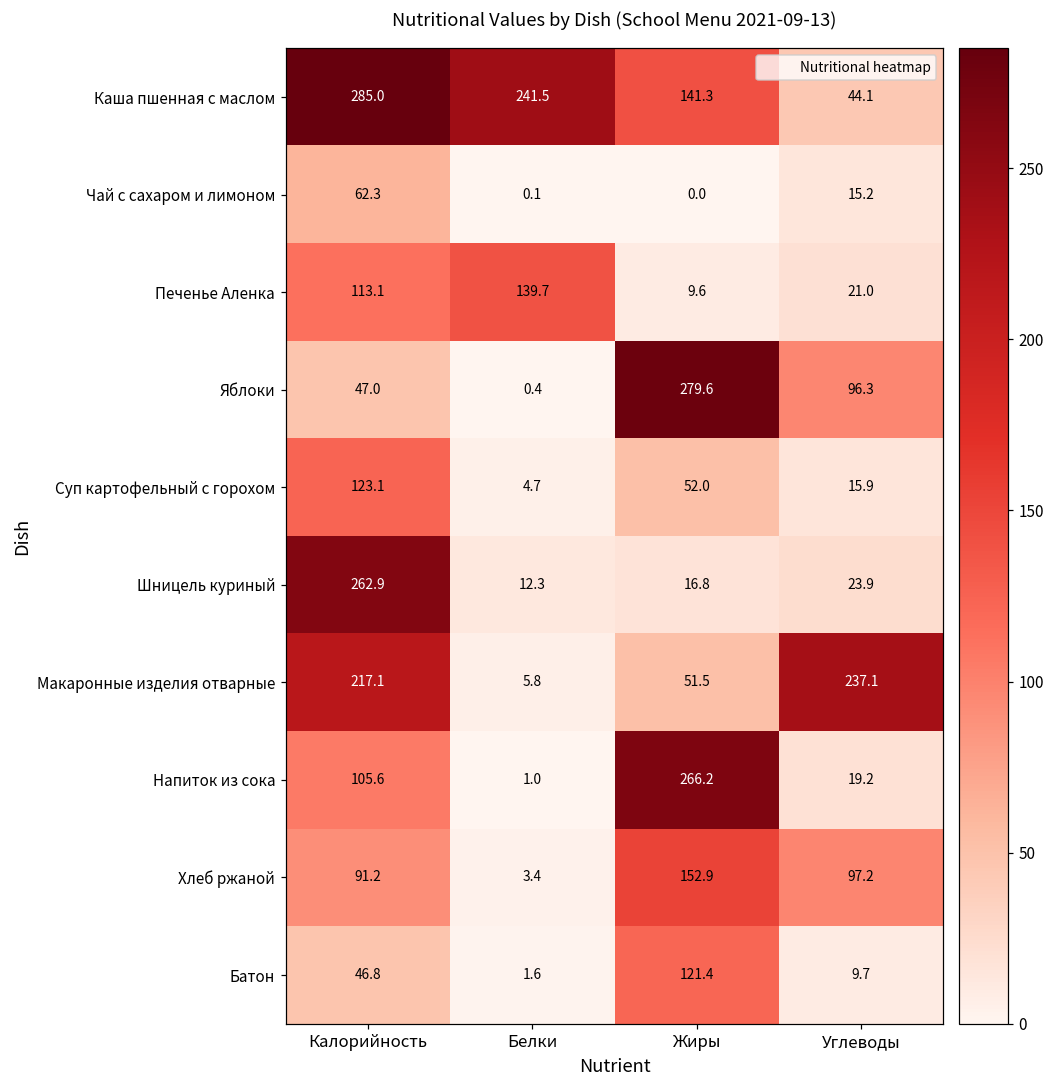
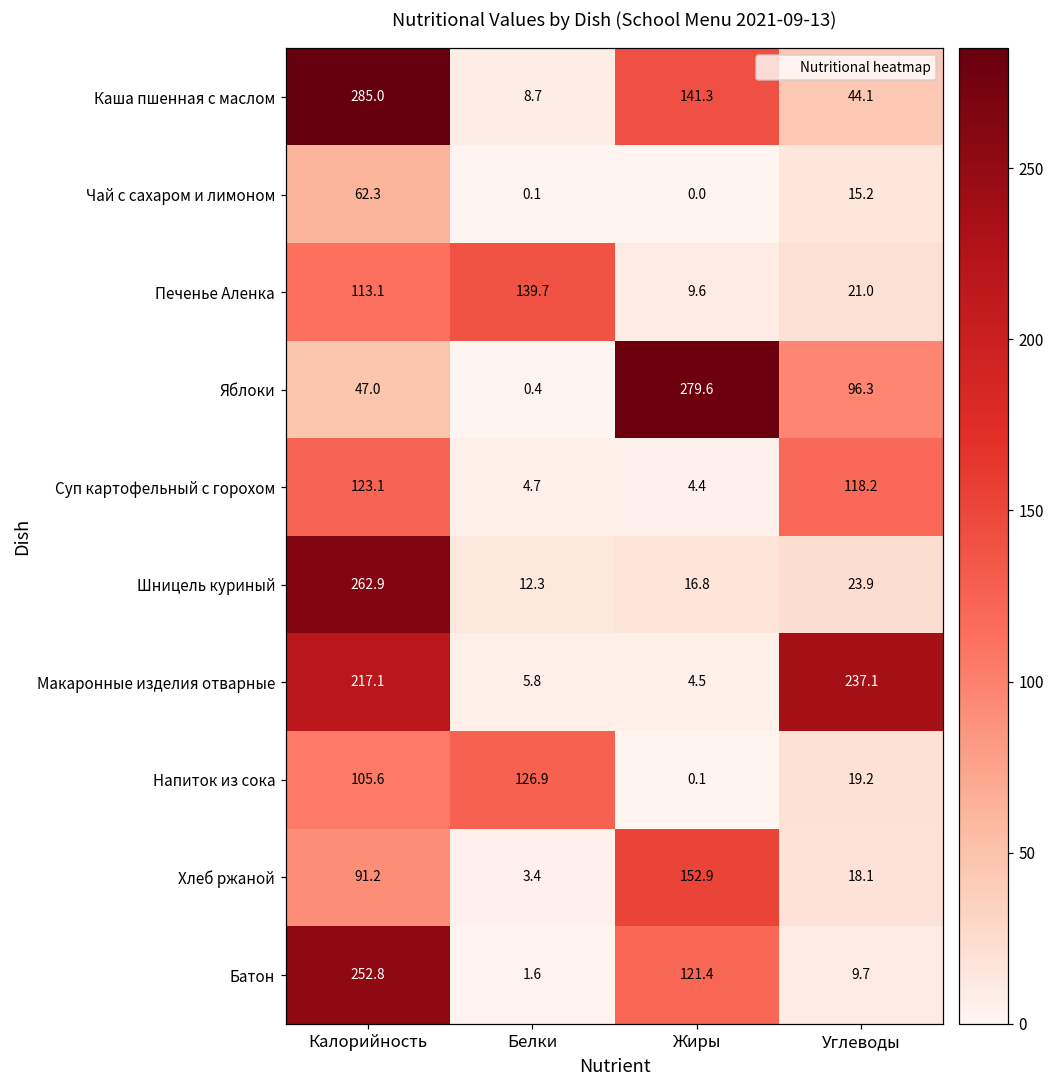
Каша пшенная с маслом, Белки: 241.5 -> 8.7
Суп картофельный с горохом, Жиры: 52.0 -> 4.4
Суп картофельный с горохом, Углеводы: 15.9 -> 118.2
Макаронные изделия отварные, Жиры: 51.5 -> 4.5
Напиток из сока, Белки: 1.0 -> 126.9
Напиток из сока, Жиры: 266.2 -> 0.1
Хлеб ржаной, Углеводы: 97.2 -> 18.1
Батон, Калорийность: 46.8 -> 252.8
